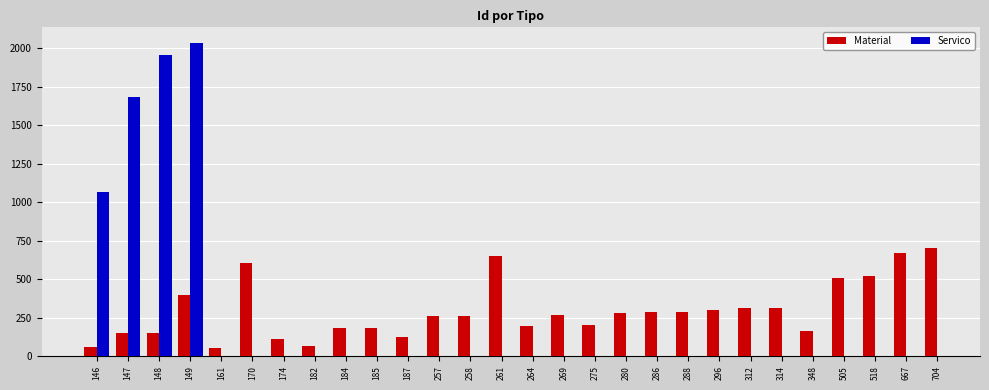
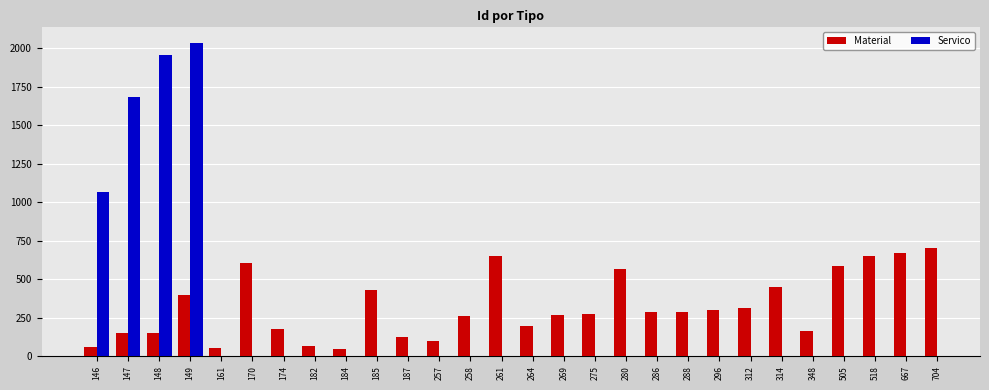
Material, 174: 110 -> 170
Material, 184: 180 -> 50
Material, 185: 190 -> 430
Material, 257: 260 -> 100
Material, 275: 200 -> 280
Material, 280: 280 -> 570
Material, 314: 310 -> 450
Material, 505: 510 -> 590
Material, 518: 520 -> 650
